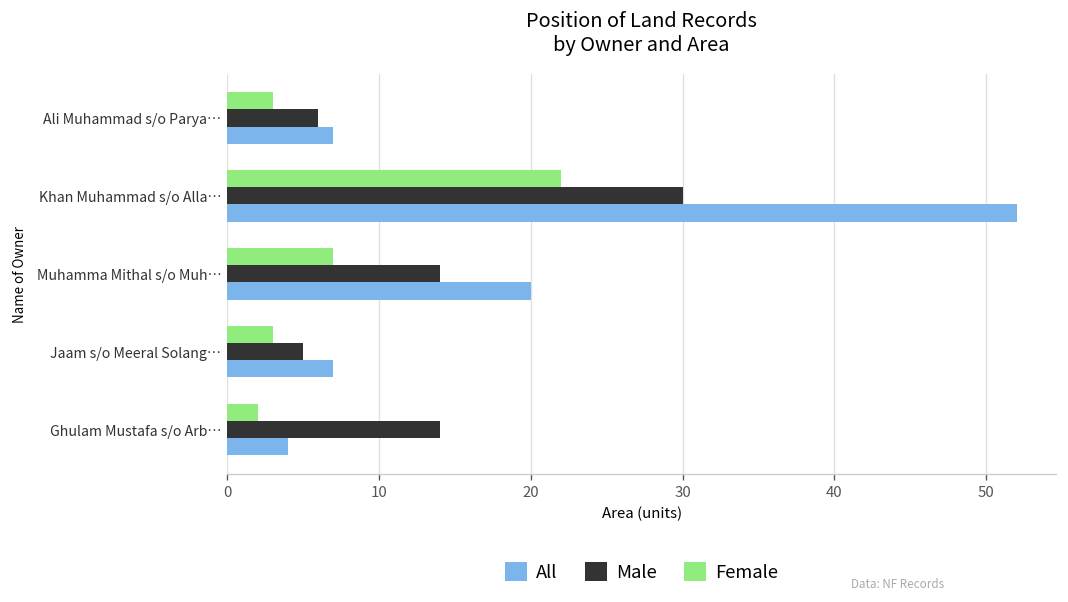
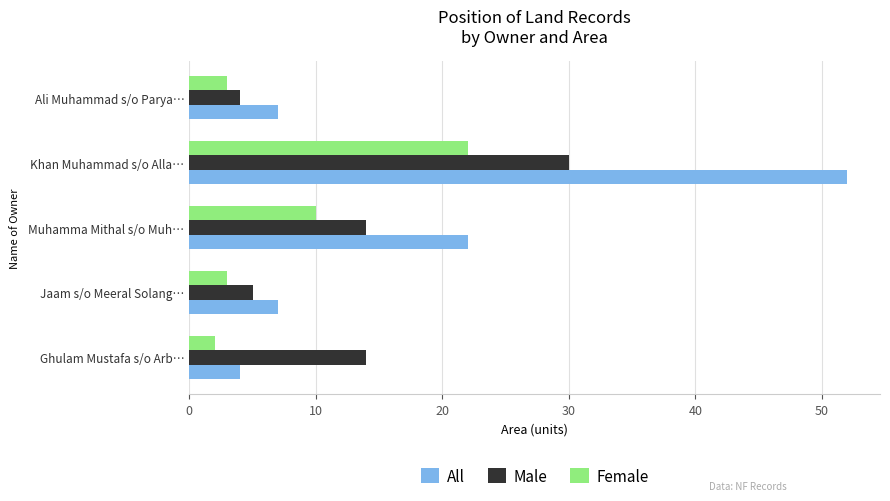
Male, Ali Muhammad s/o Parya…: 6 -> 4
Female, Muhamma Mithal s/o Muh…: 7 -> 10
All, Muhamma Mithal s/o Muh…: 20 -> 22
